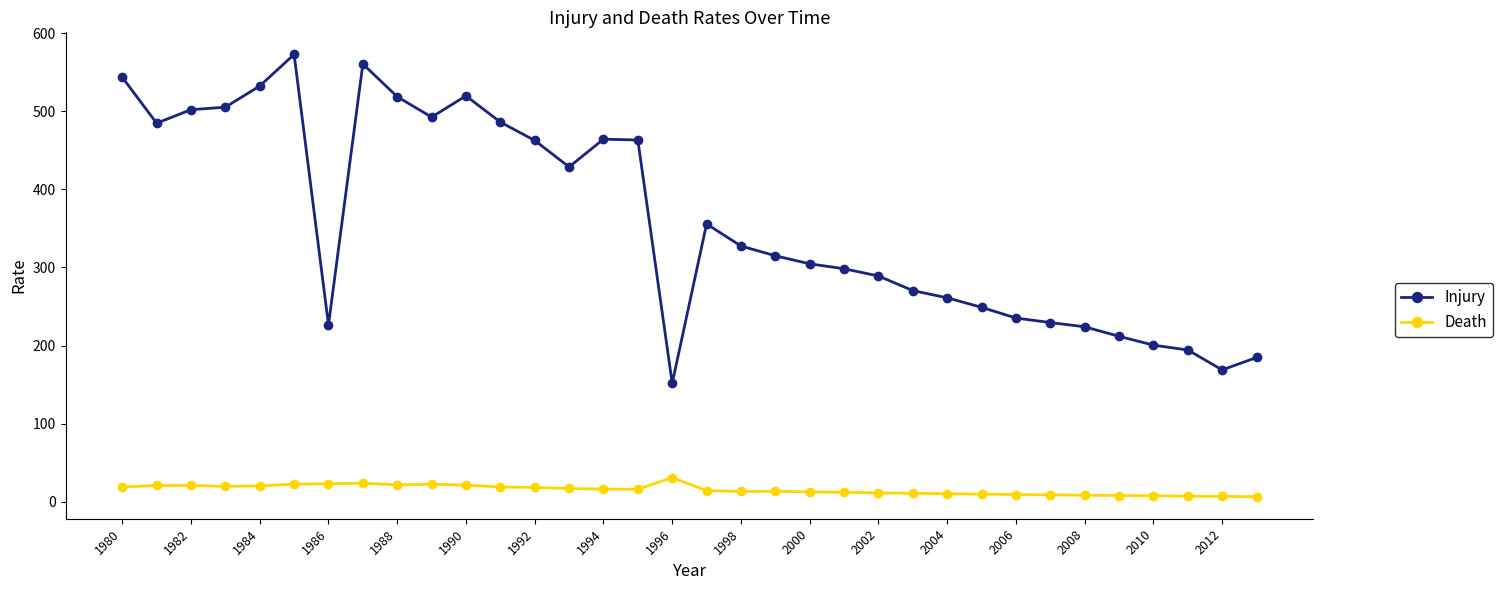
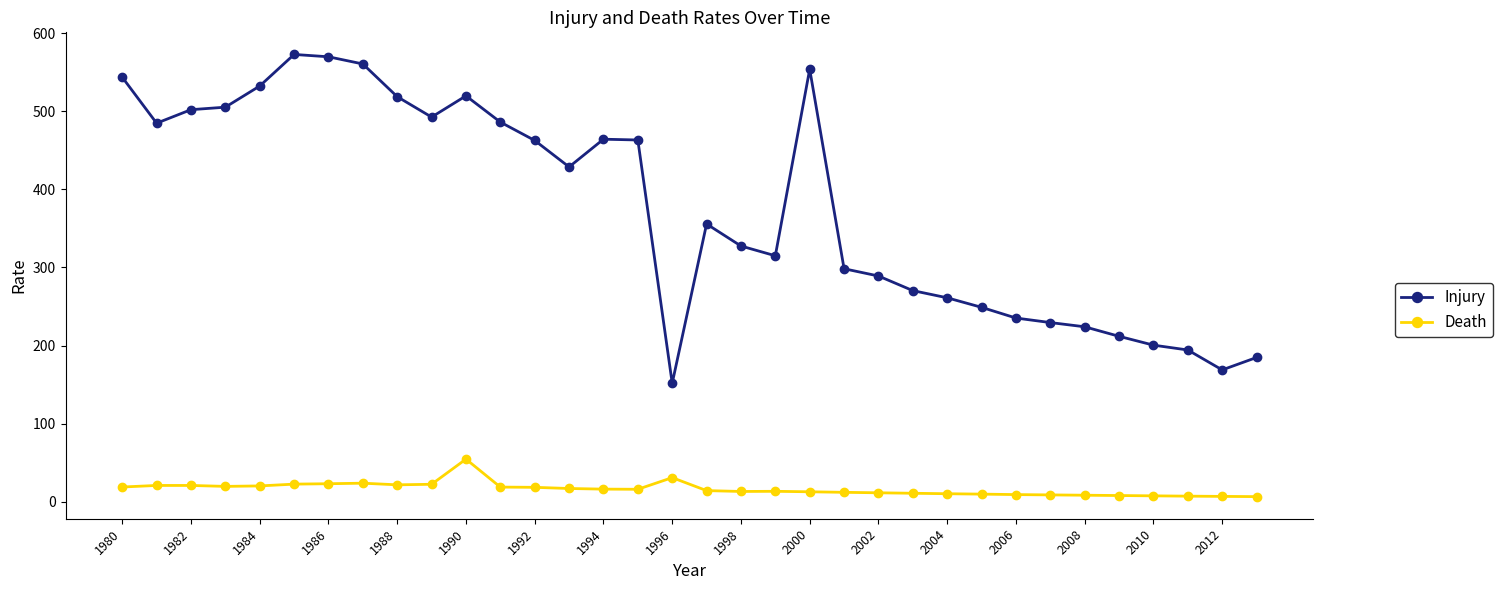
Injury, 1986: 230 -> 570
Death, 1990: 20 -> 50
Injury, 2000: 300 -> 550
